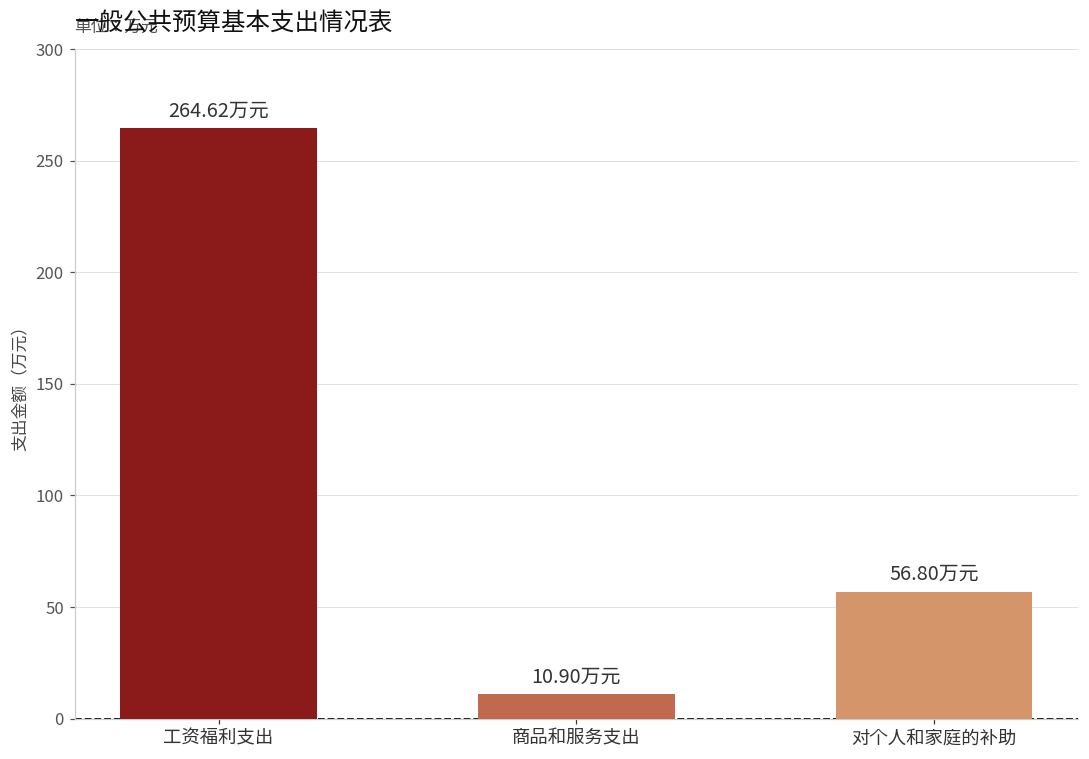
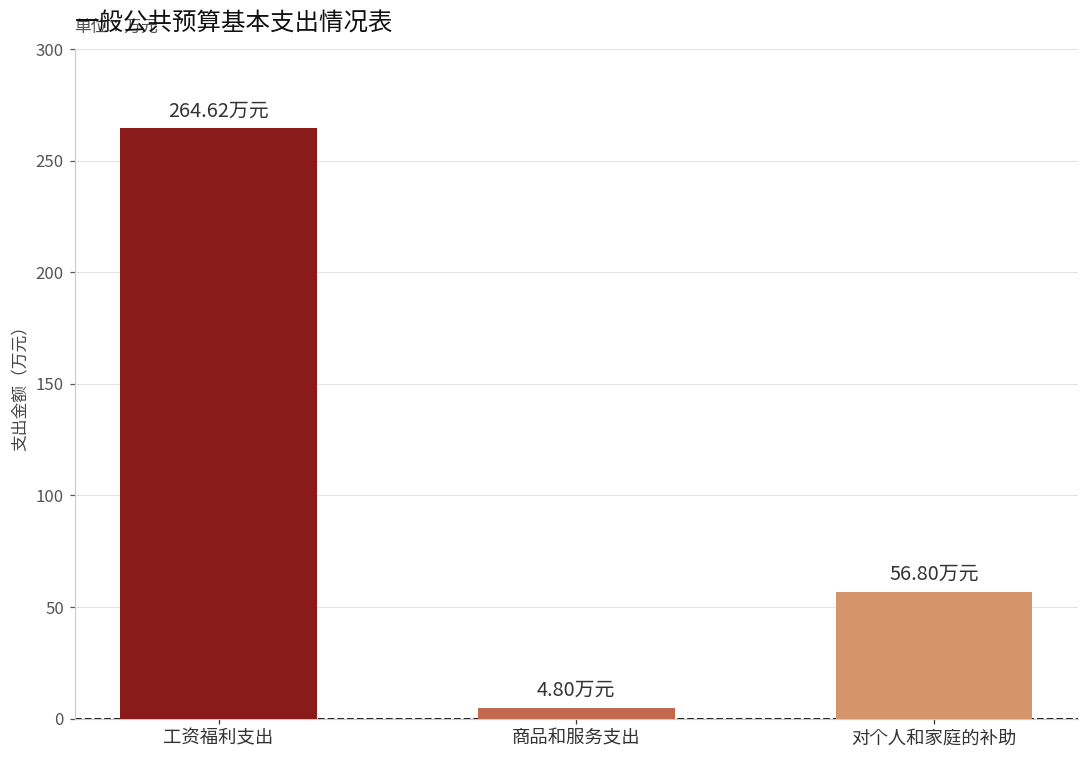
商品和服务支出: 10.90 -> 4.80
